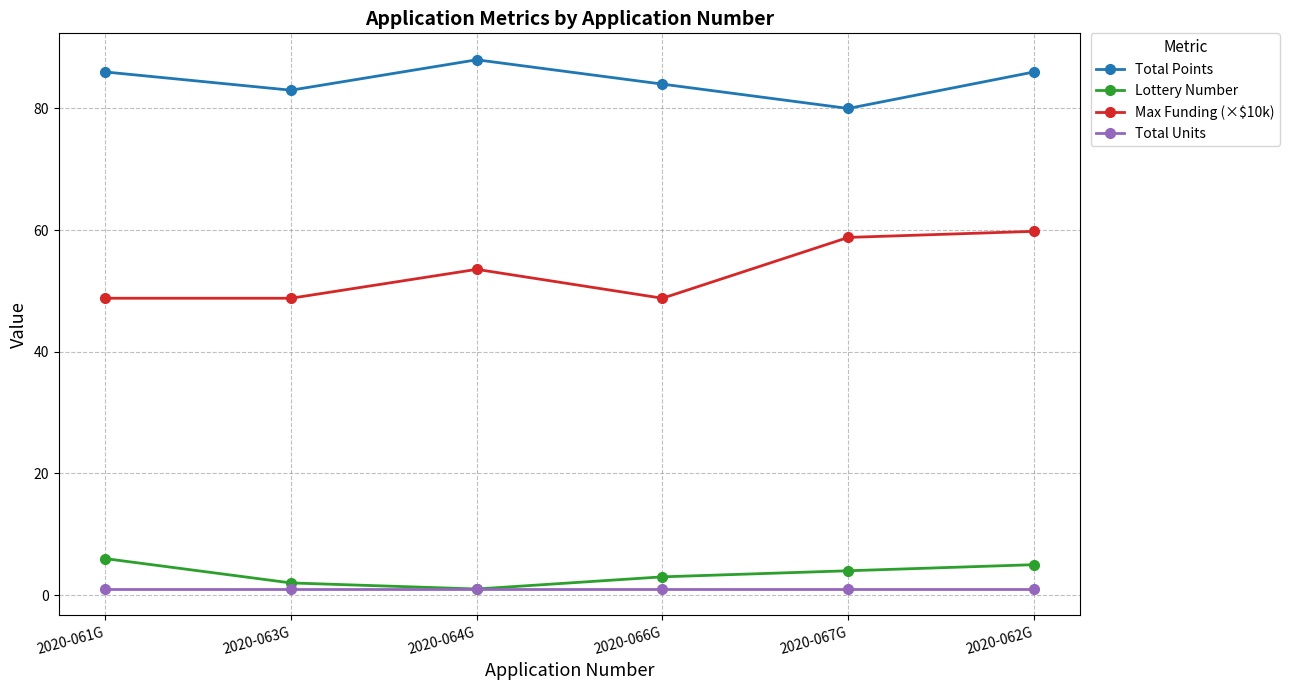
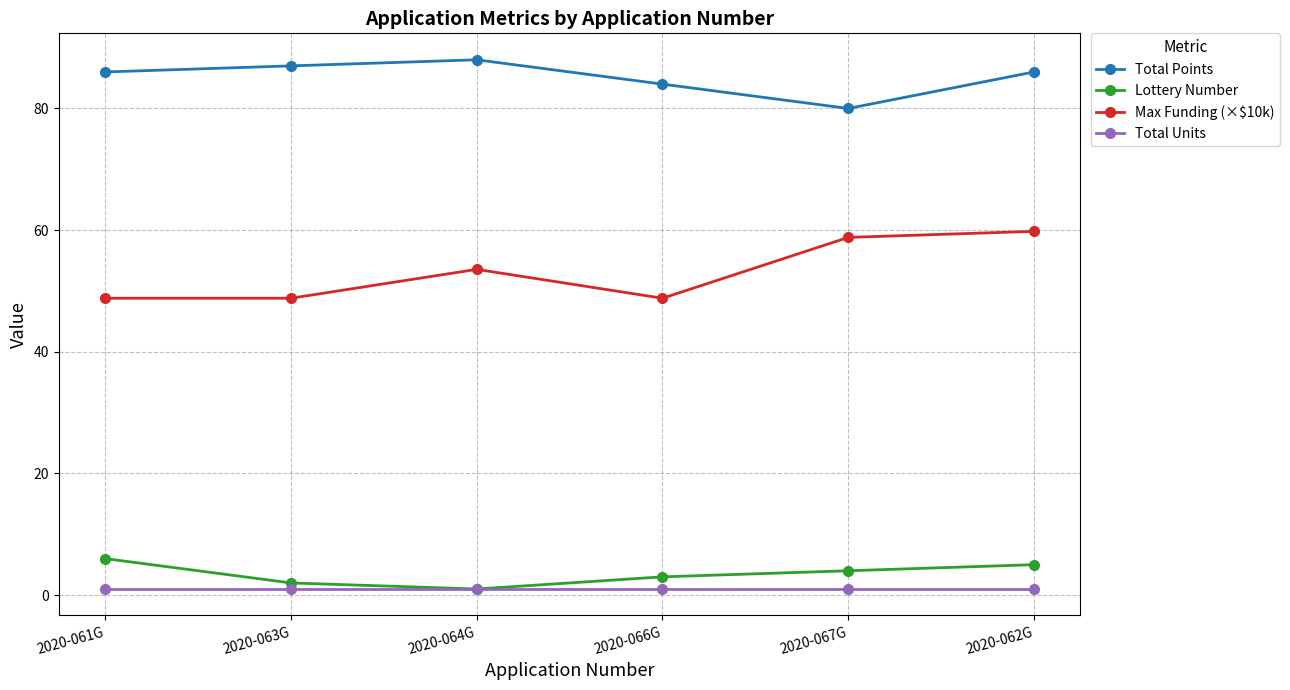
Total Points, 2020-063G: 83 -> 87
